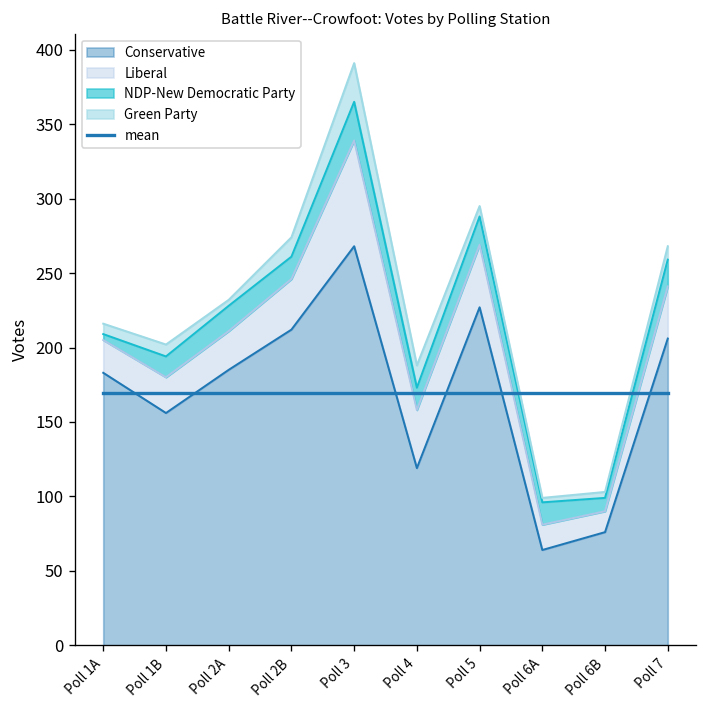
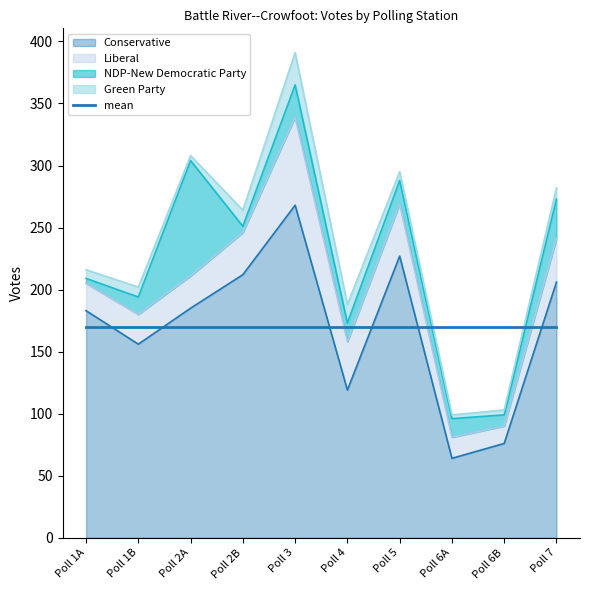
NDP-New Democratic Party, Poll 2A: 17 -> 93
NDP-New Democratic Party, Poll 2B: 15 -> 5
NDP-New Democratic Party, Poll 7: 18 -> 32
